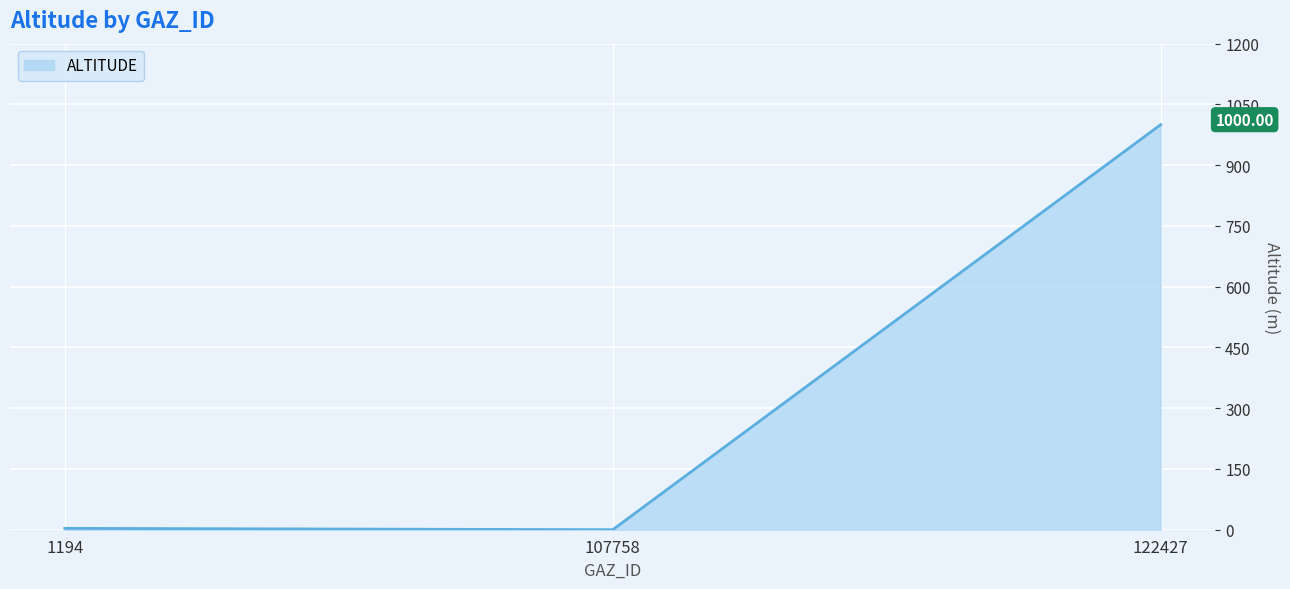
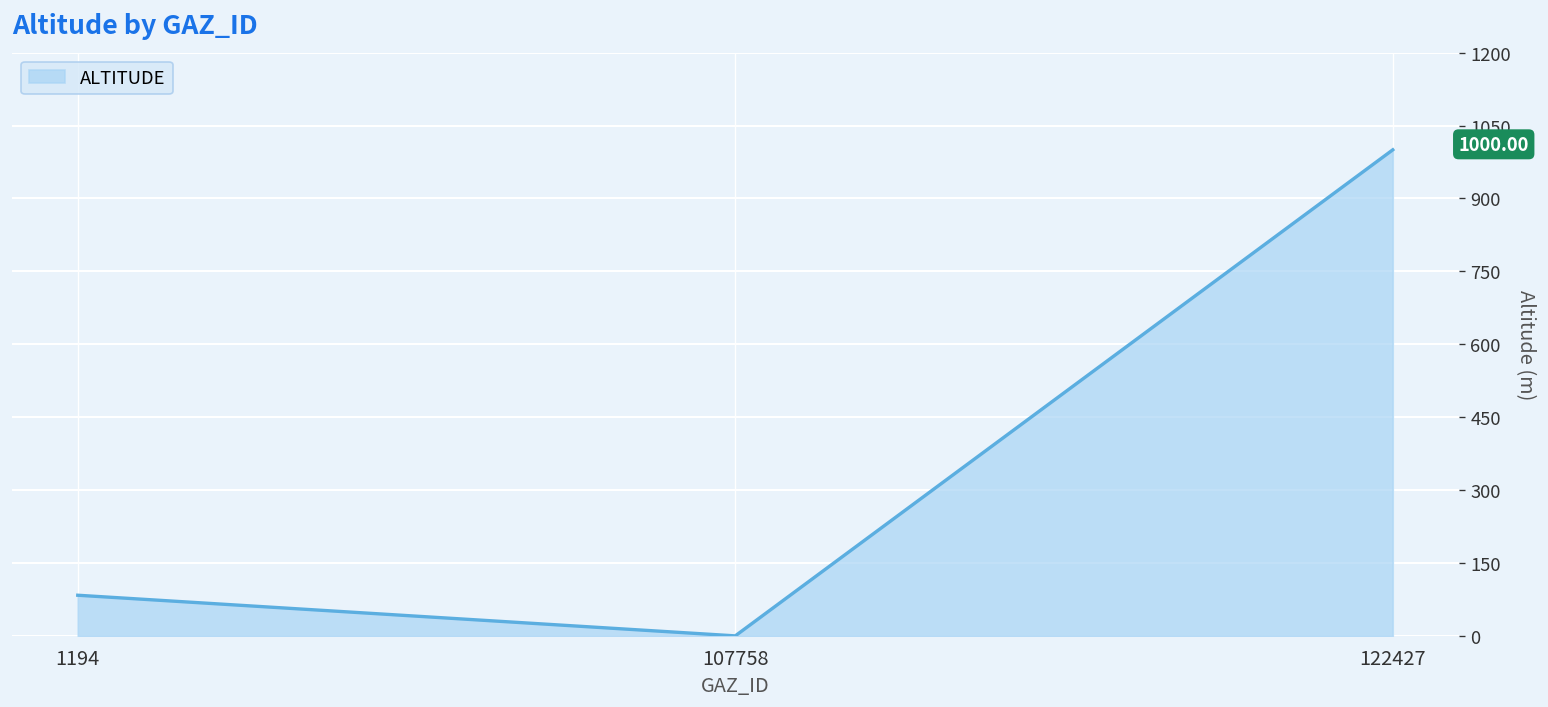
1194: 0 -> 80
